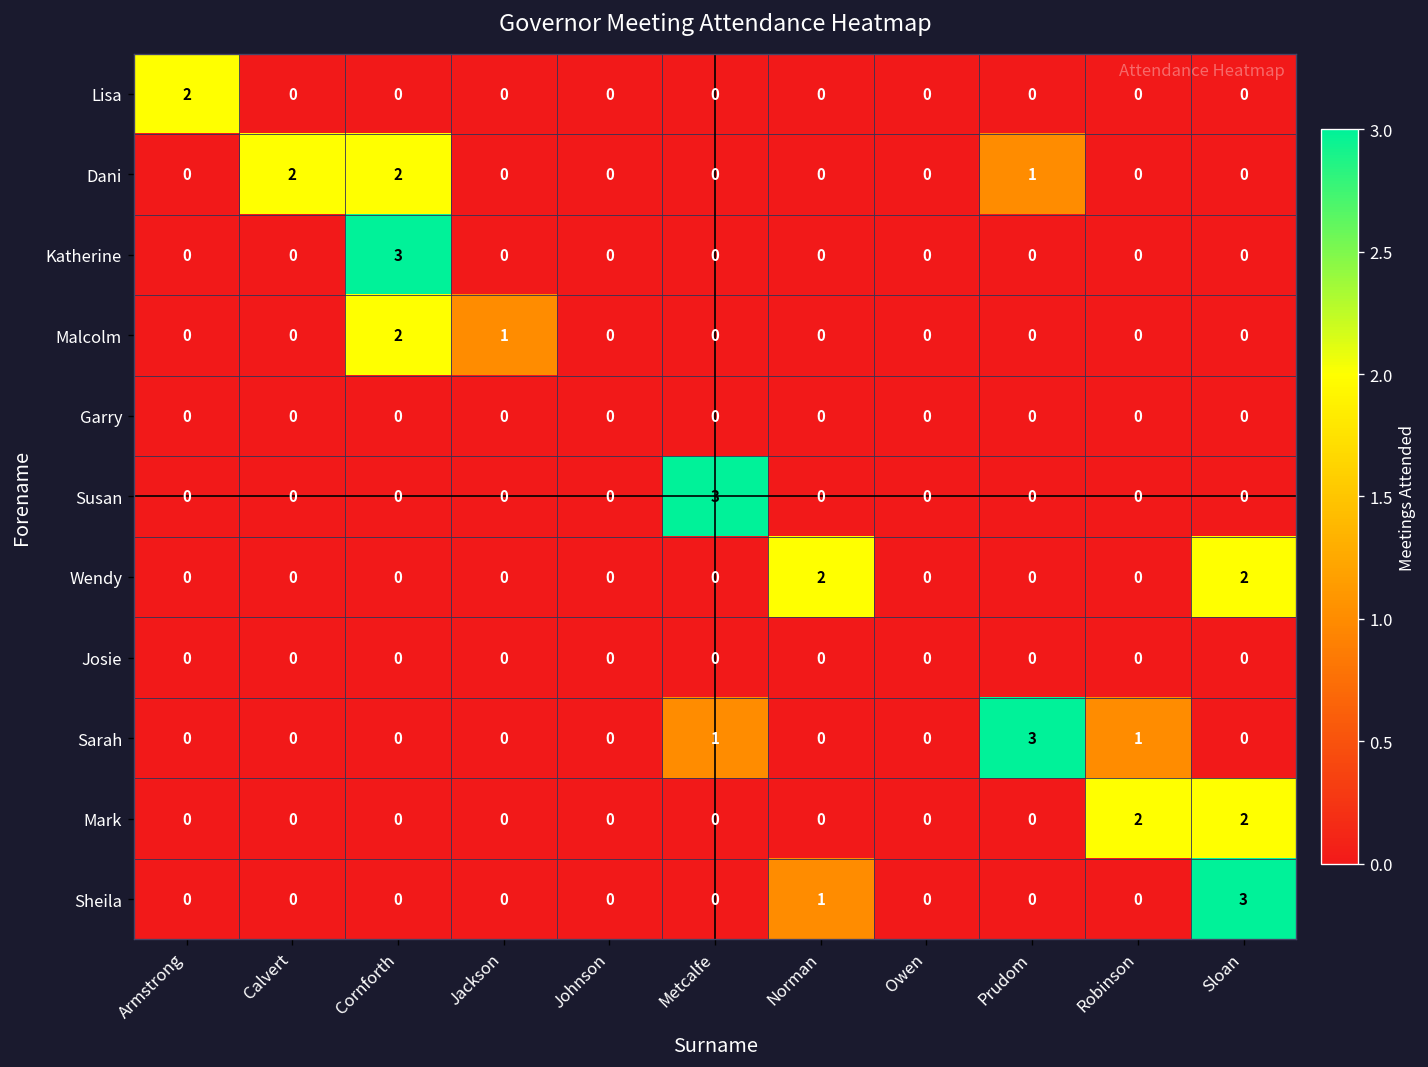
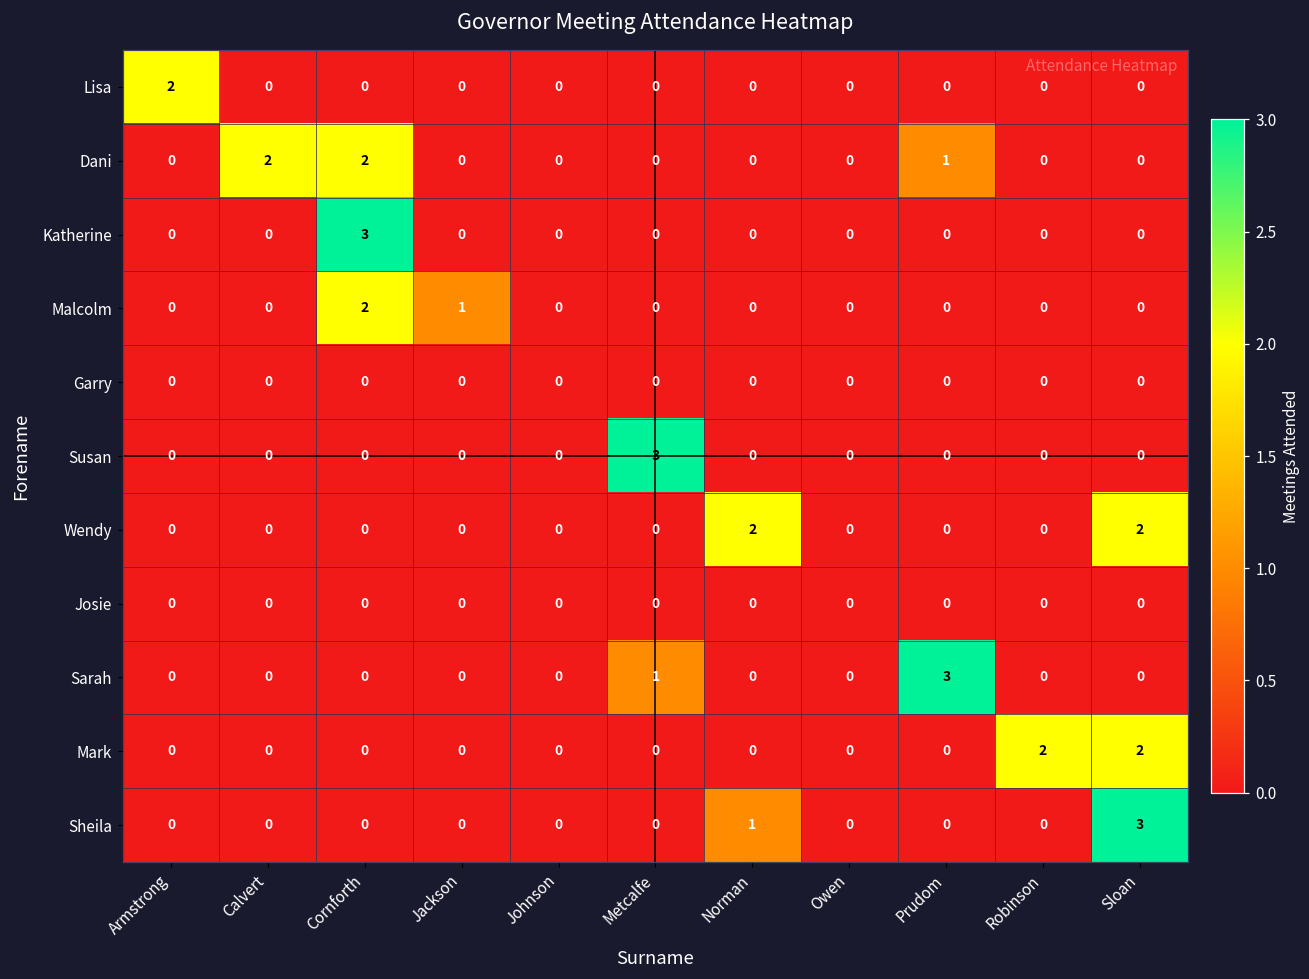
Sarah, Robinson: 1 -> 0
